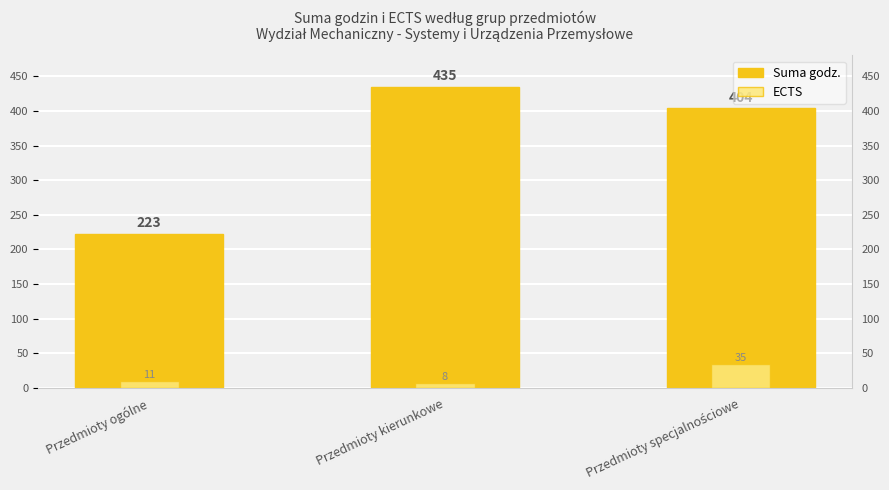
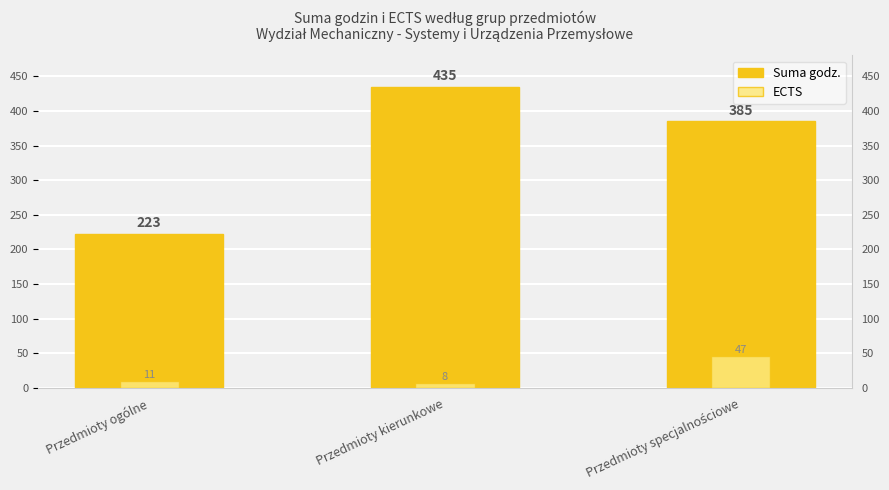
Suma godz., Przedmioty specjalnościowe: 400 -> 390
ECTS, Przedmioty specjalnościowe: 35 -> 47
